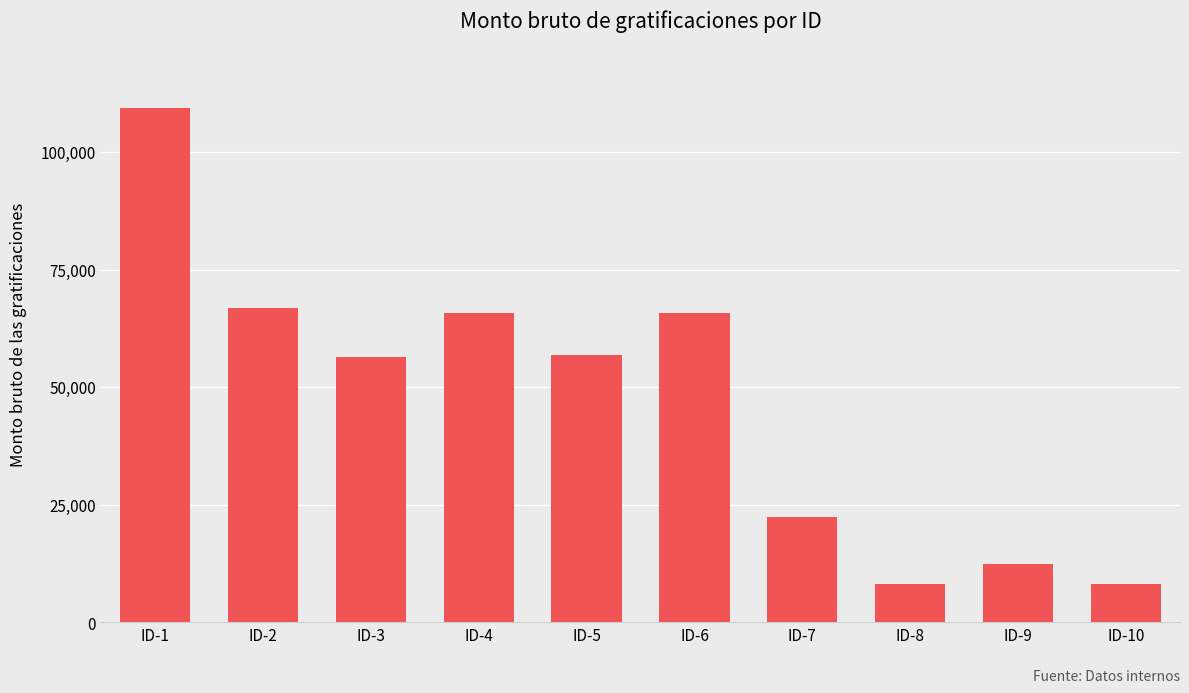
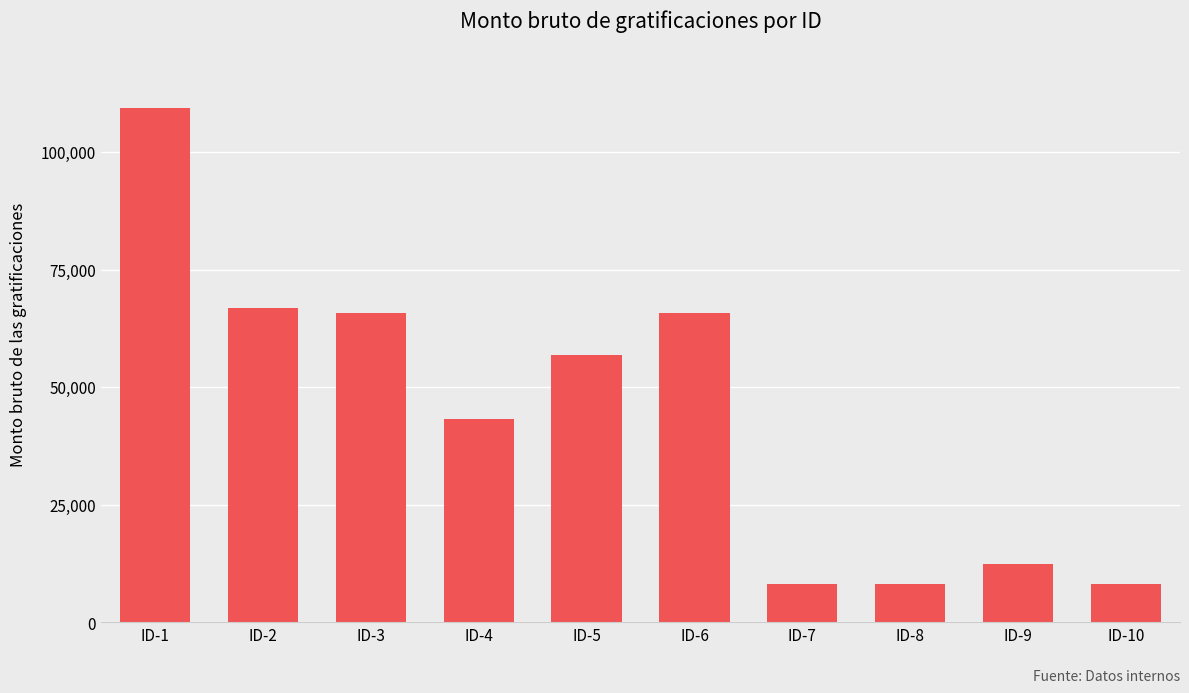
ID-3: 57,000 -> 66,000
ID-4: 66,000 -> 43,000
ID-7: 22,000 -> 8,000
